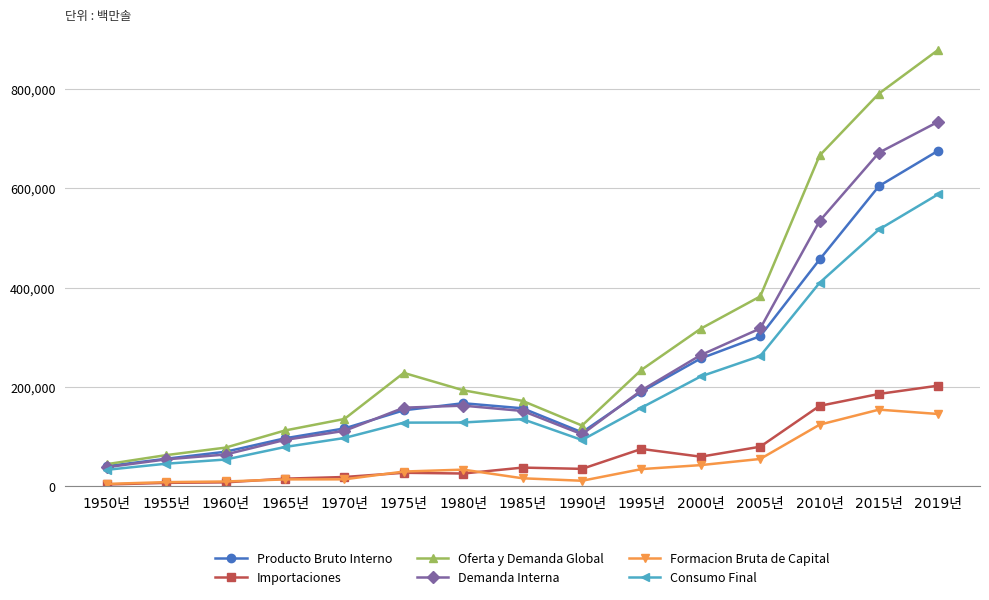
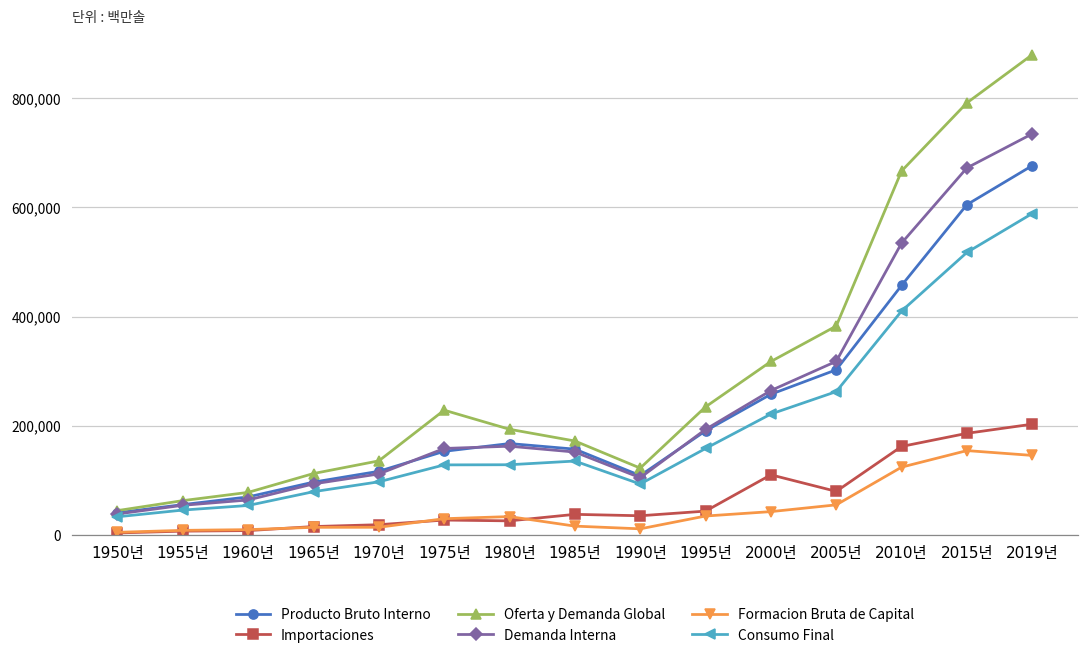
Importaciones, 1995년: 80,000 -> 40,000
Importaciones, 2000년: 60,000 -> 110,000
